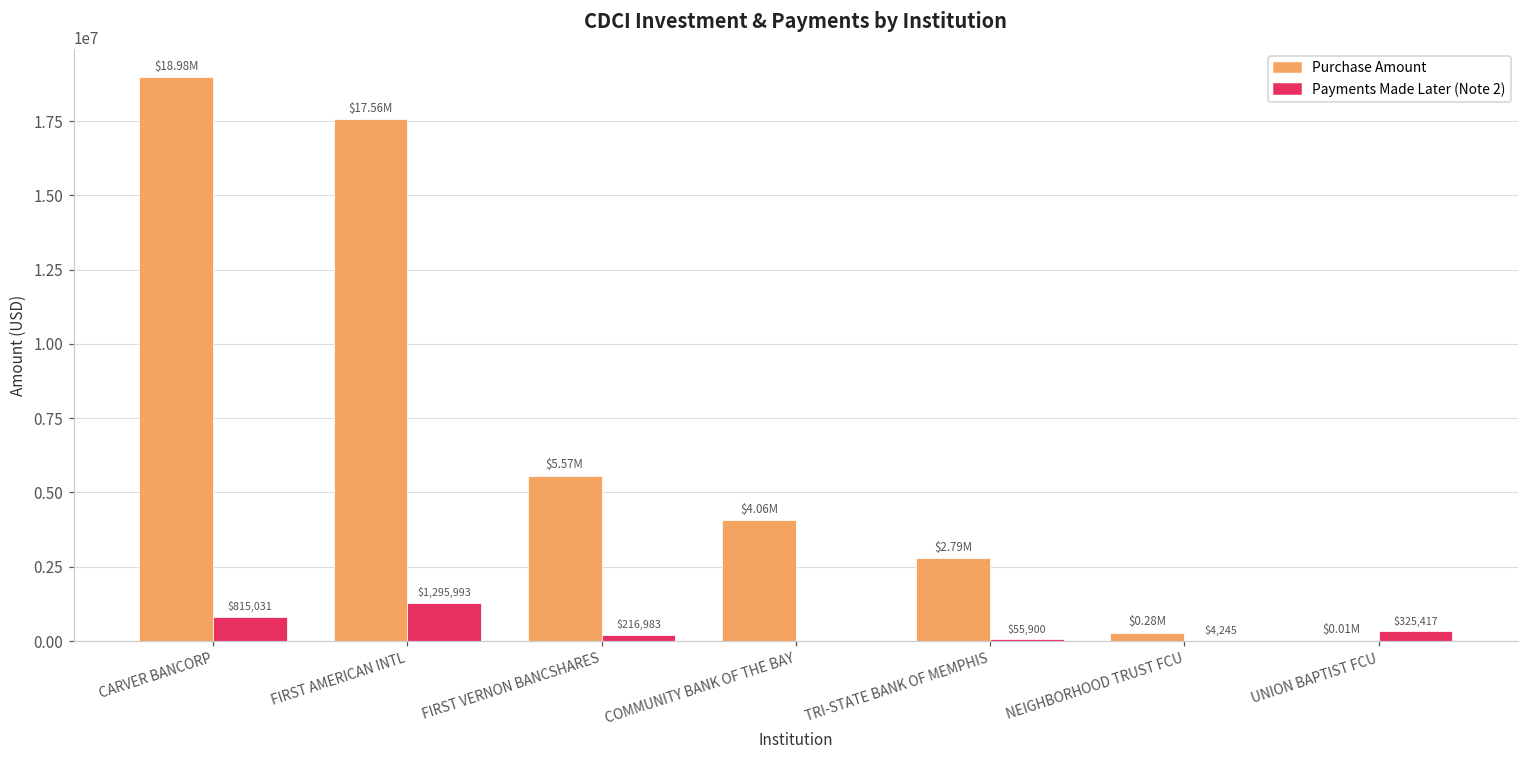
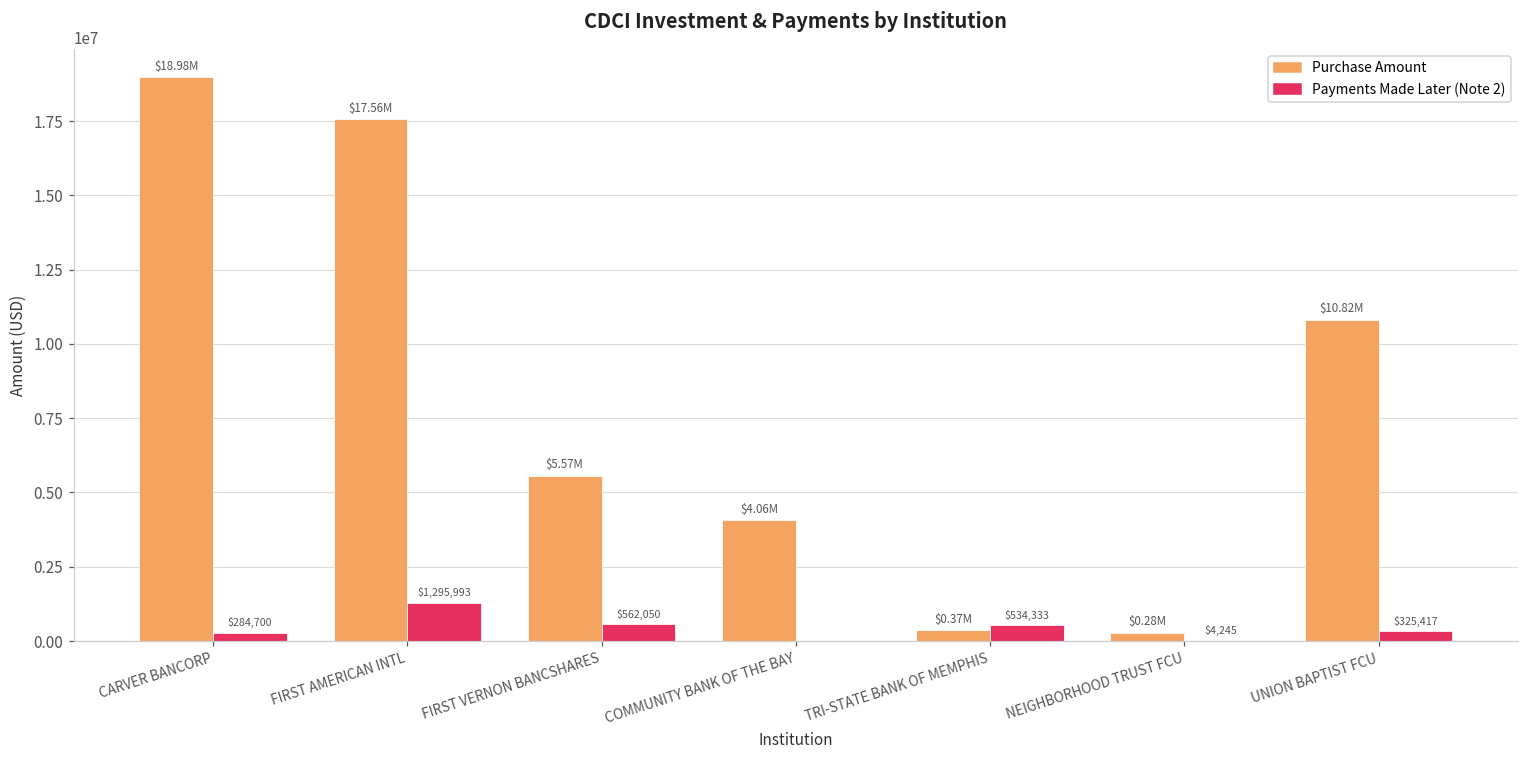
Payments Made Later (Note 2), CARVER BANCORP: $815,031 -> $284,700
Payments Made Later (Note 2), FIRST VERNON BANCSHARES: $216,983 -> $562,050
Purchase Amount, TRI-STATE BANK OF MEMPHIS: $2.79M -> $0.37M
Payments Made Later (Note 2), TRI-STATE BANK OF MEMPHIS: $55,900 -> $534,333
Purchase Amount, UNION BAPTIST FCU: $0.01M -> $10.82M
